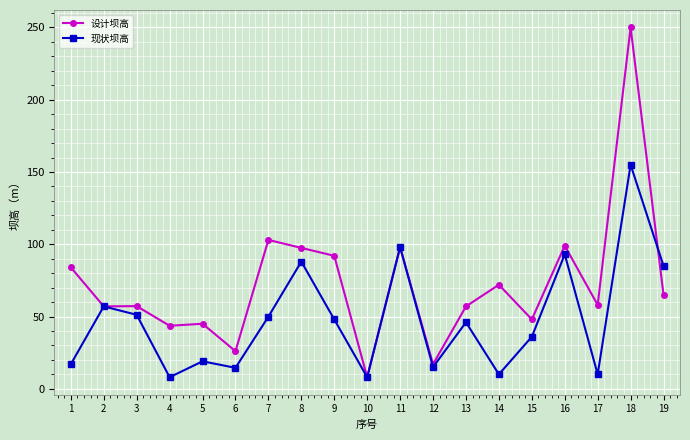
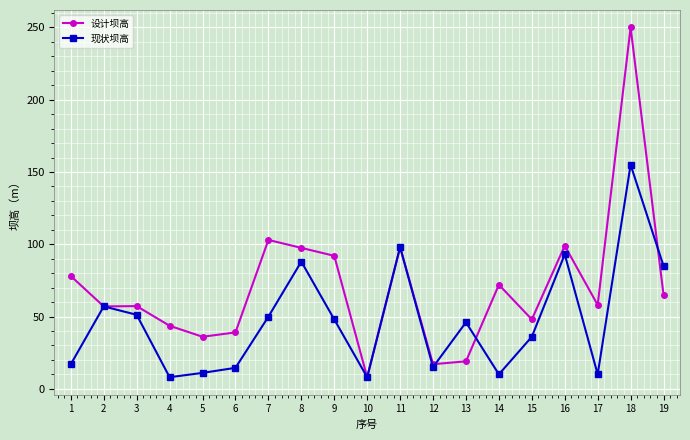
设计坝高, 1: 84 -> 78
设计坝高, 5: 45 -> 36
现状坝高, 5: 19 -> 11
设计坝高, 6: 26 -> 39
设计坝高, 13: 57 -> 19
